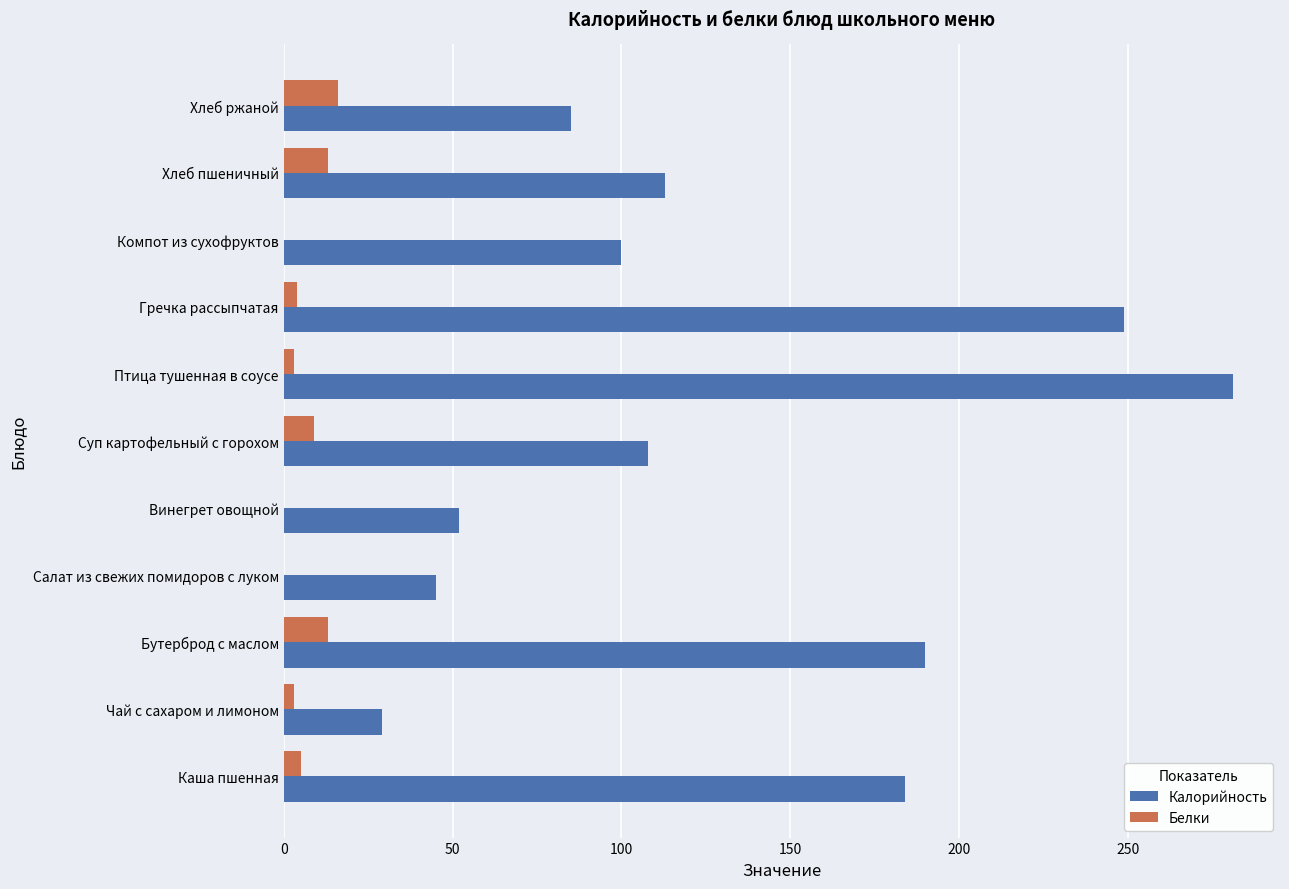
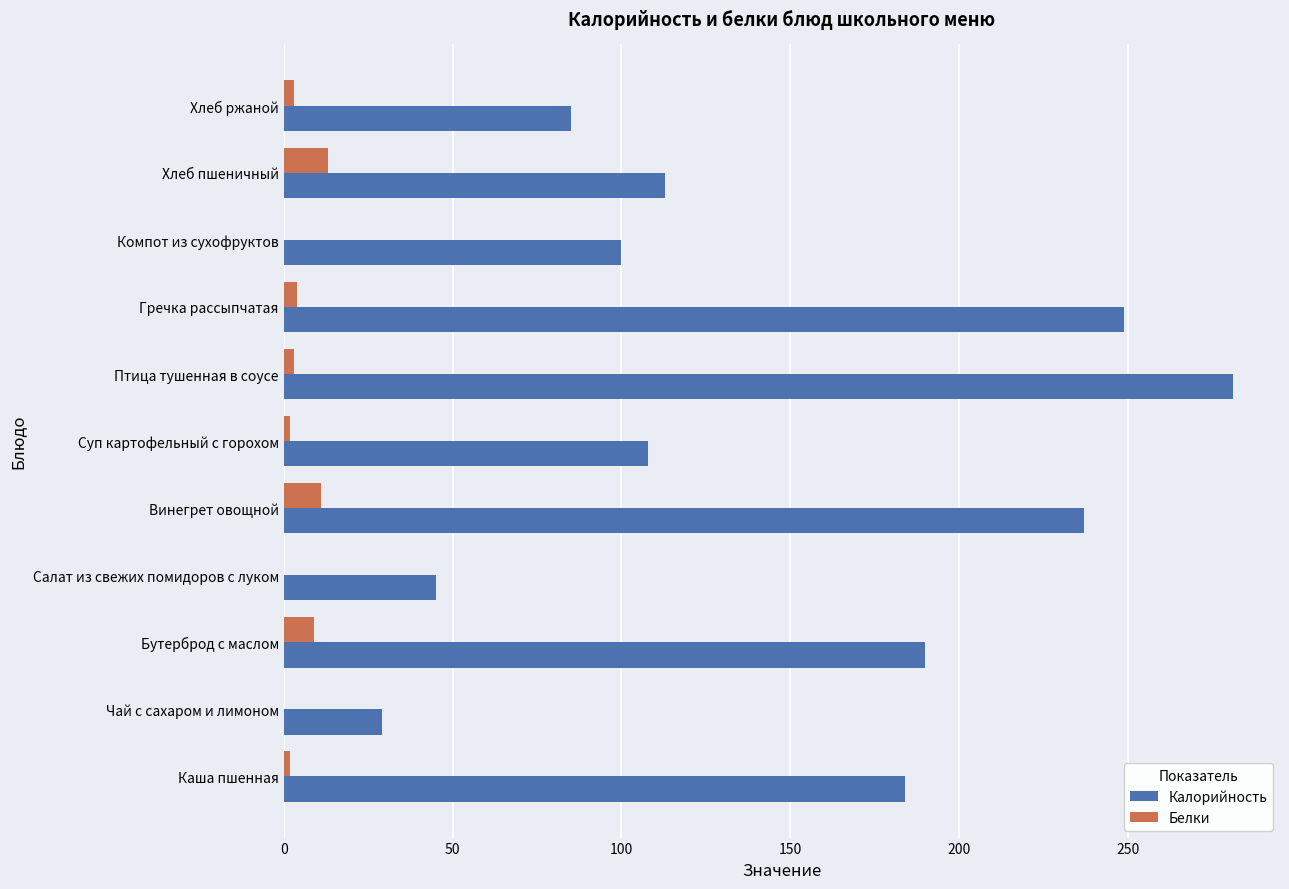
Белки, Хлеб ржаной: 16 -> 3
Белки, Суп картофельный с горохом: 9 -> 2
Белки, Винегрет овощной: 0 -> 11
Калорийность, Винегрет овощной: 52 -> 237
Белки, Бутерброд с маслом: 13 -> 9
Белки, Чай с сахаром и лимоном: 3 -> 0
Белки, Каша пшенная: 5 -> 2
